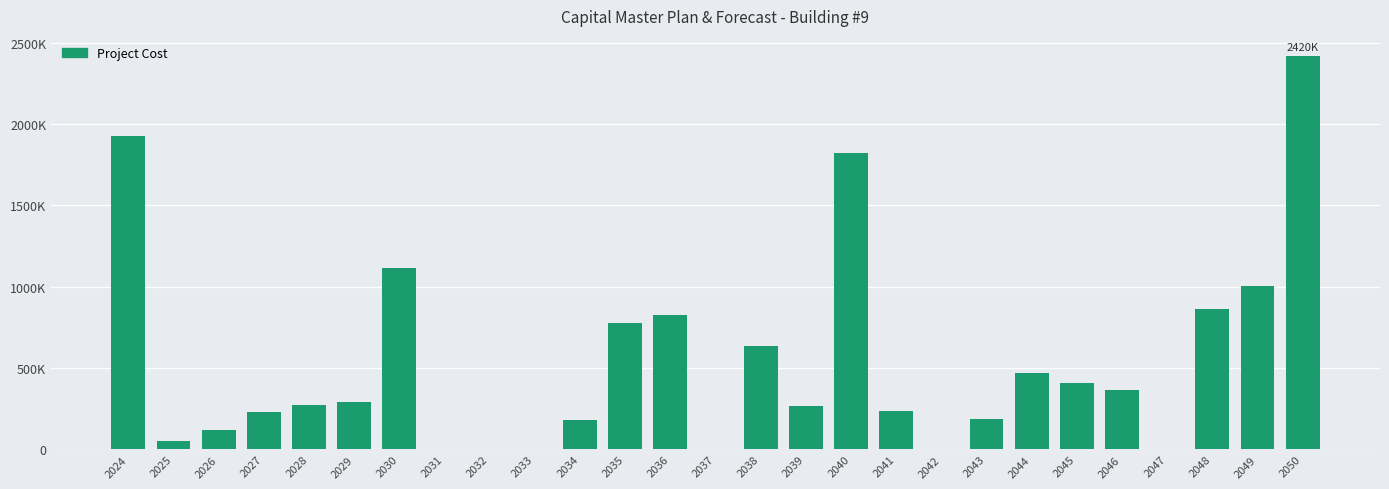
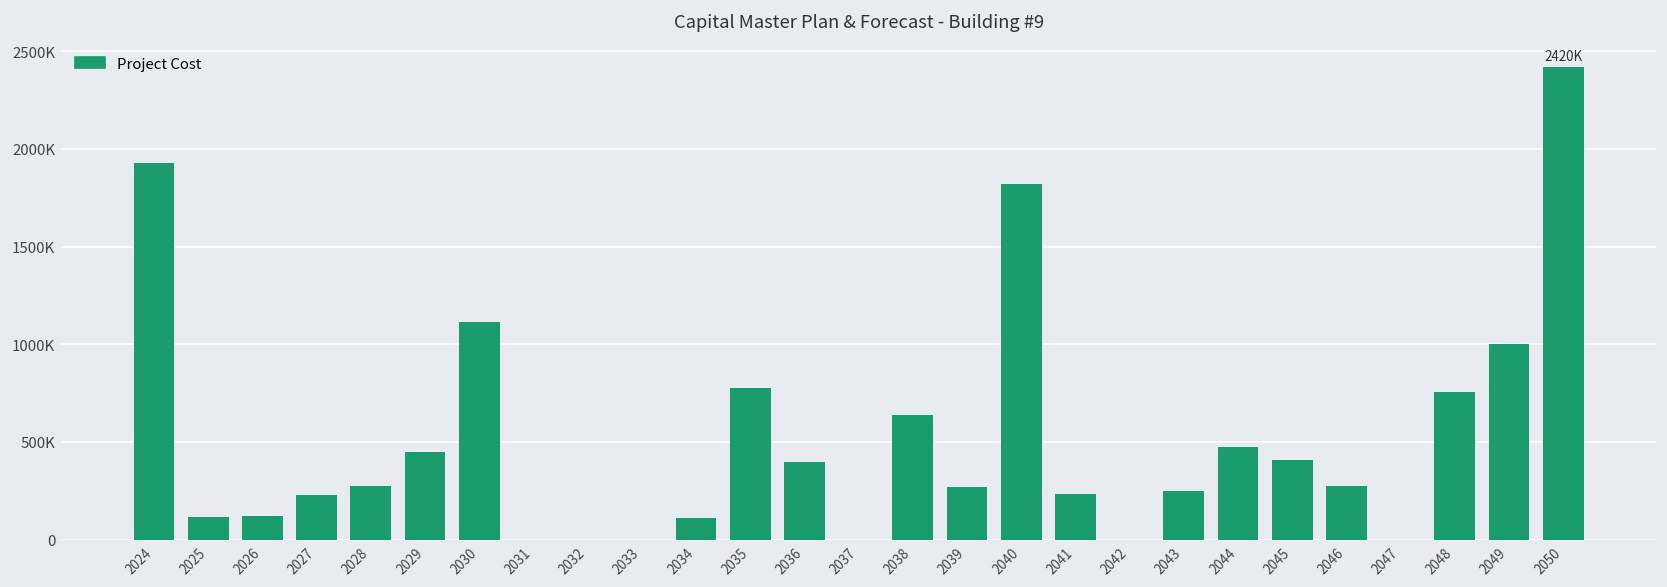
2025: 50000 -> 110000
2029: 290000 -> 450000
2034: 180000 -> 110000
2036: 820000 -> 400000
2043: 190000 -> 250000
2046: 370000 -> 270000
2048: 860000 -> 760000
